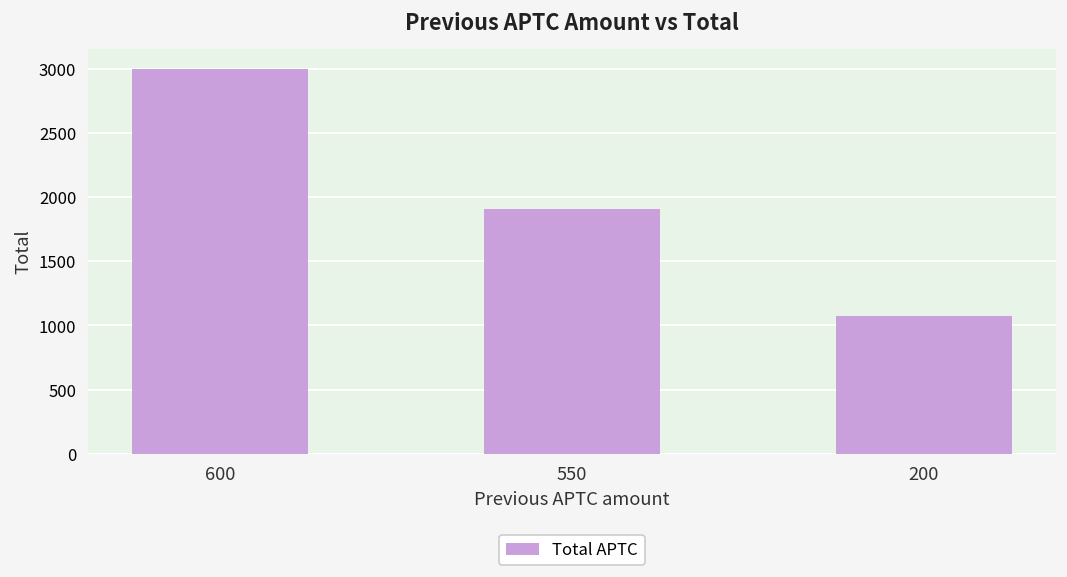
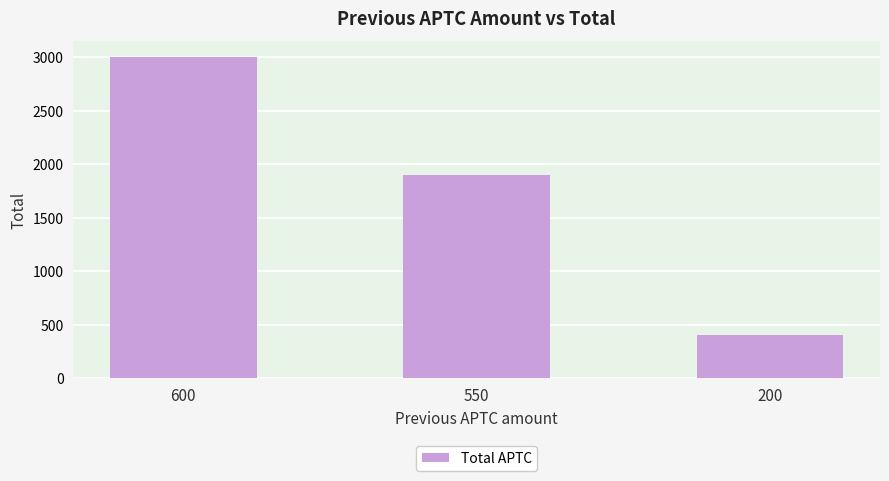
200: 1070 -> 400
